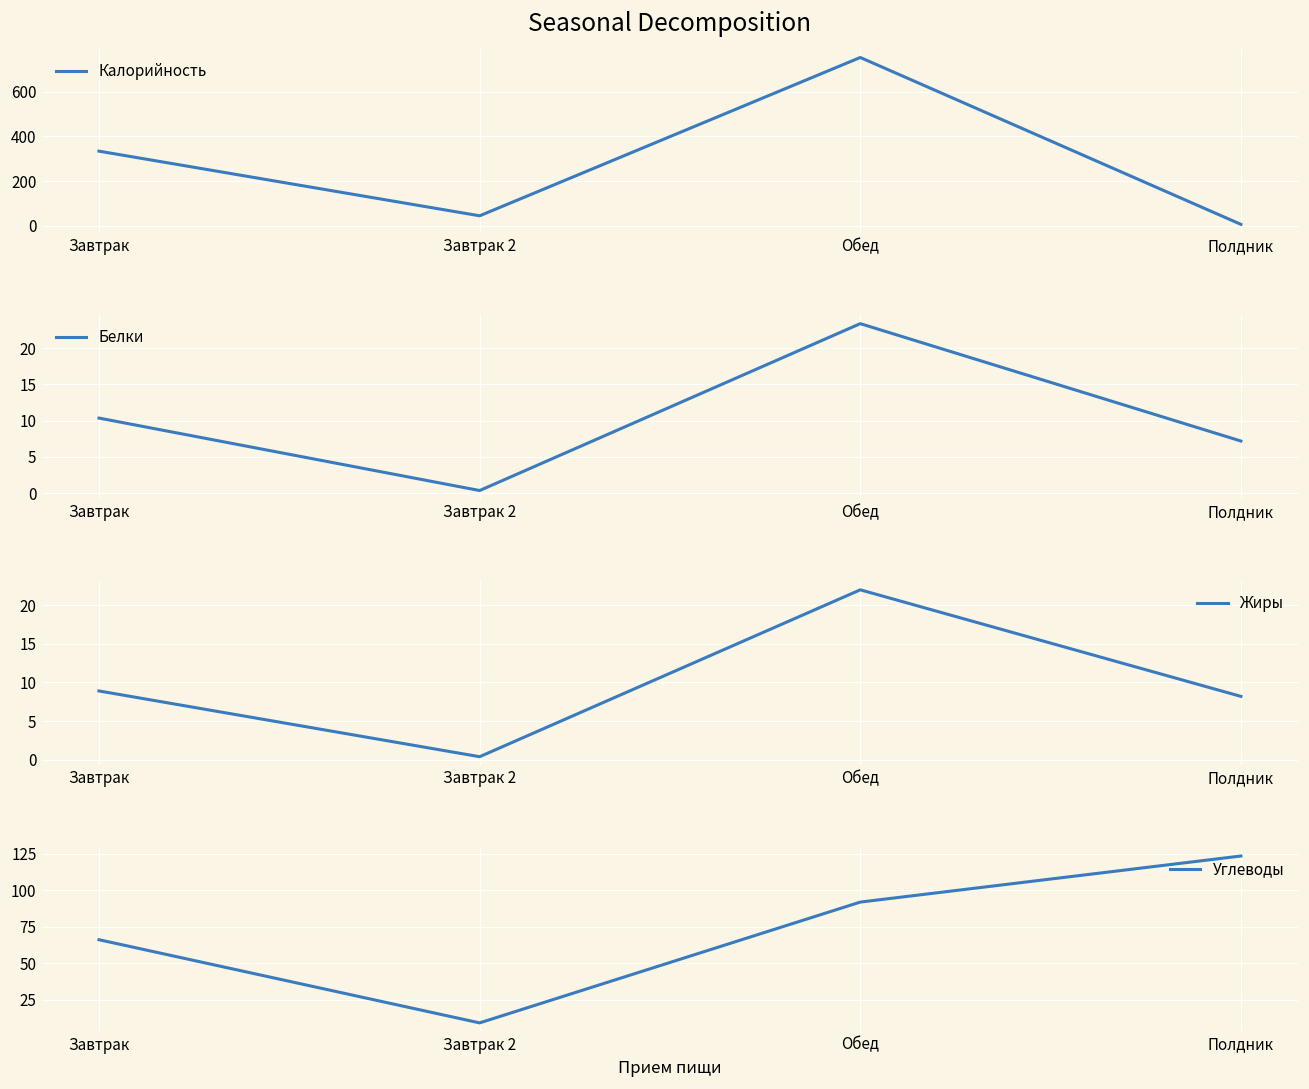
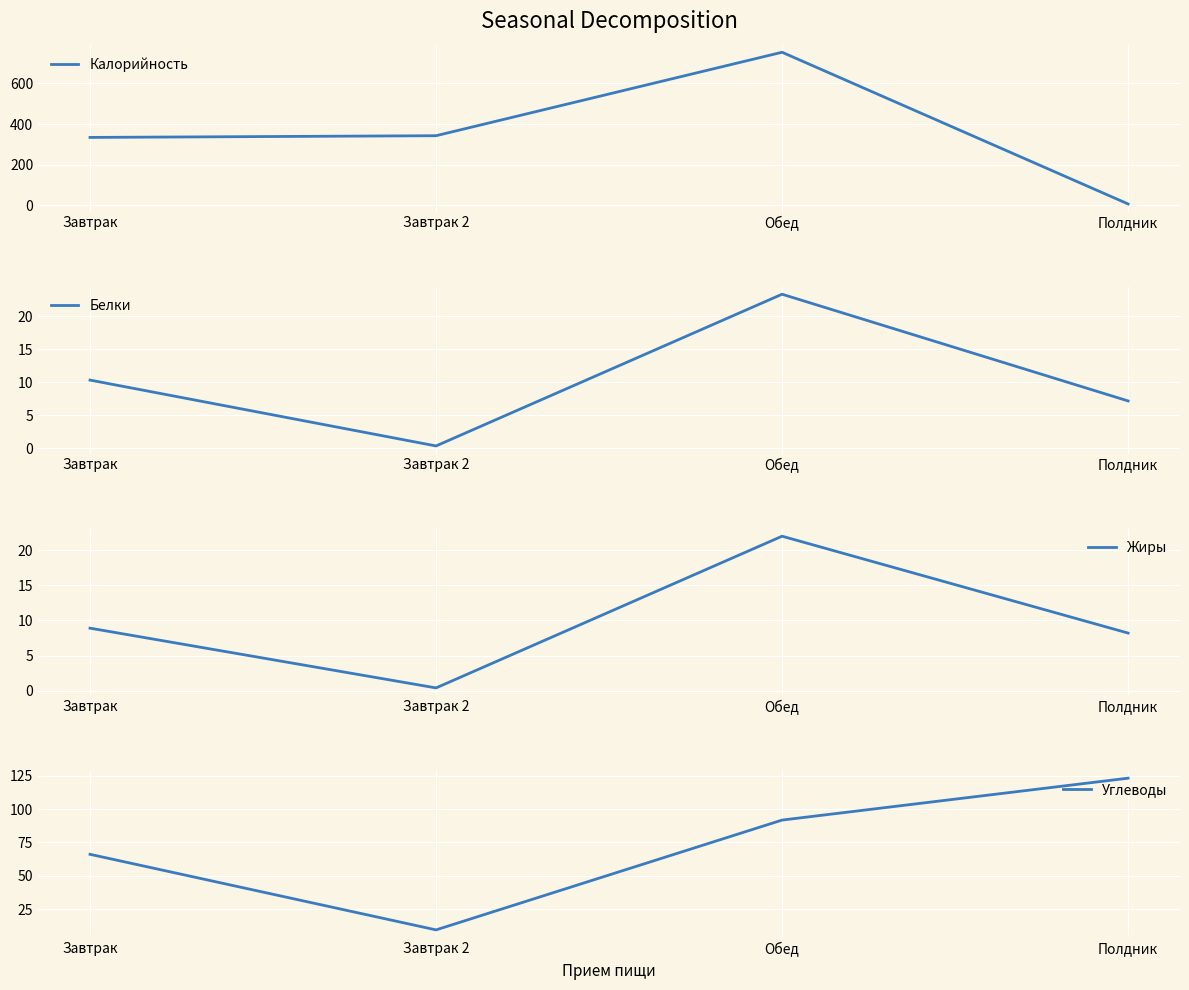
Seasonal Decomposition, Завтрак 2: 50 -> 340
